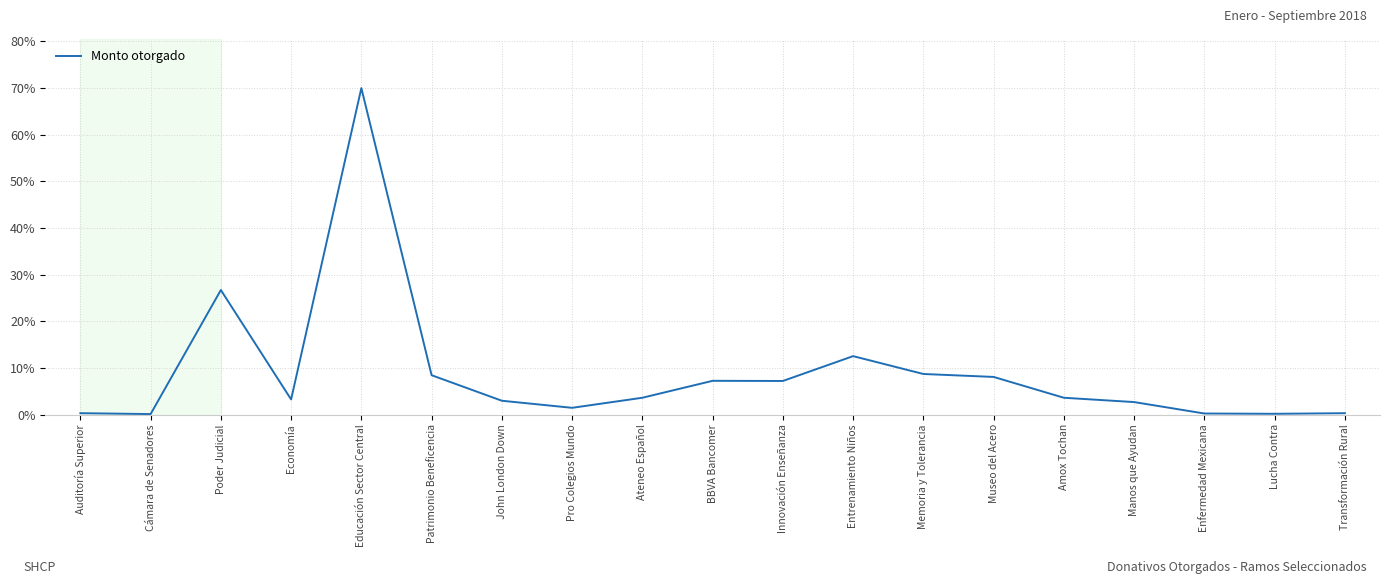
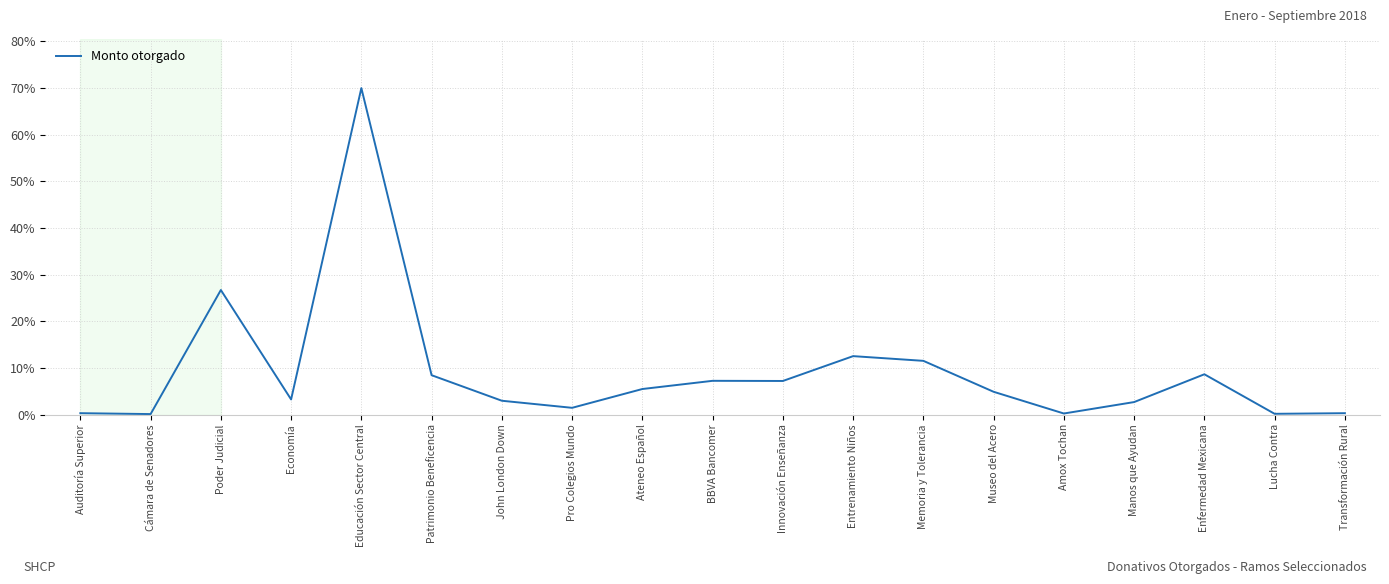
Ateneo Español: 4% -> 5%
Memoria y Tolerancia: 9% -> 12%
Museo del Acero: 8% -> 5%
Amox Tochan: 4% -> 0%
Enfermedad Mexicana: 0% -> 9%
